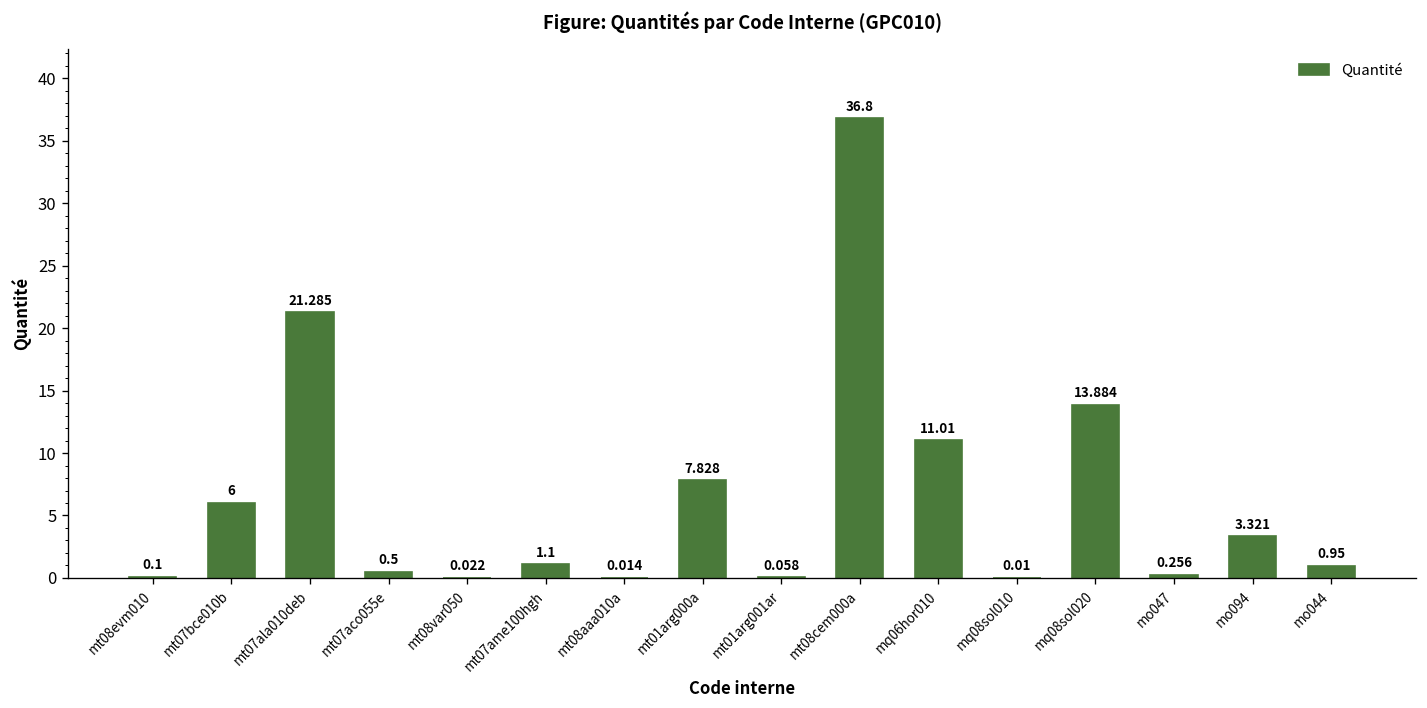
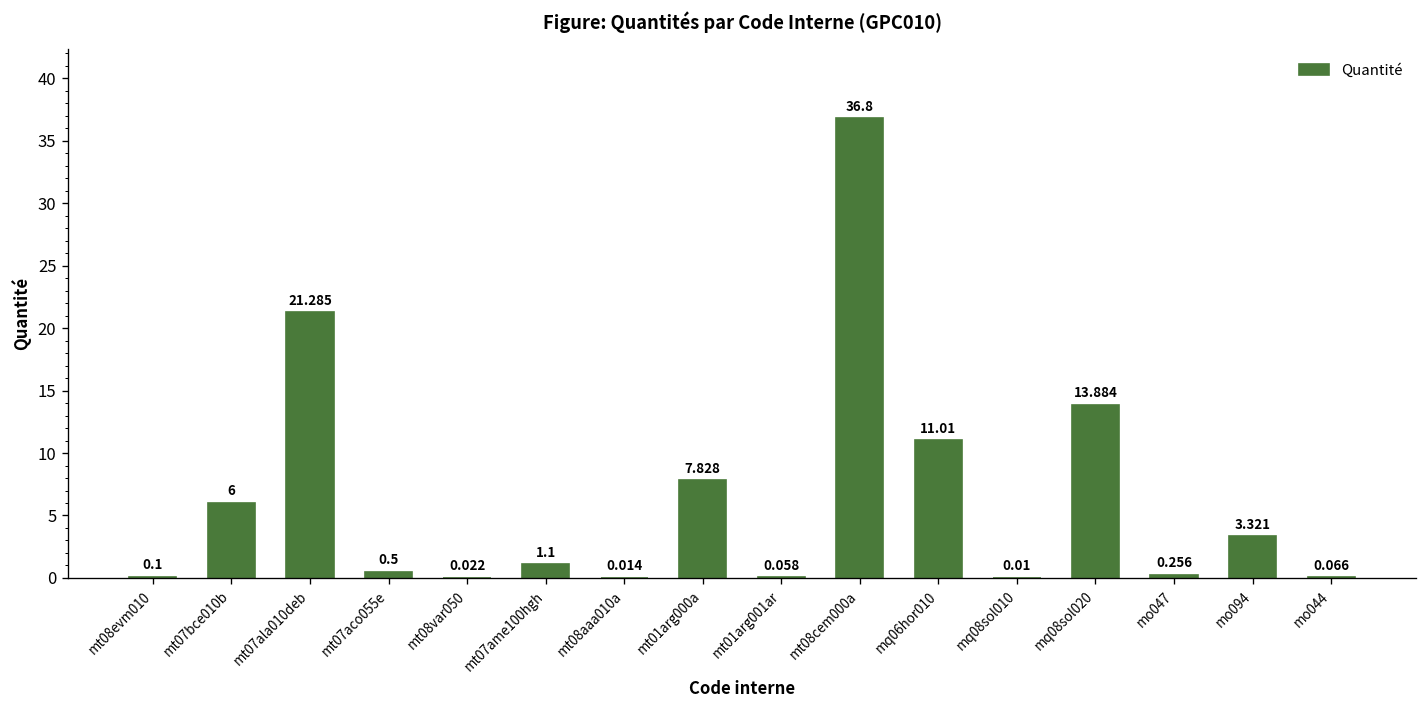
mo044: 0.95 -> 0.066
